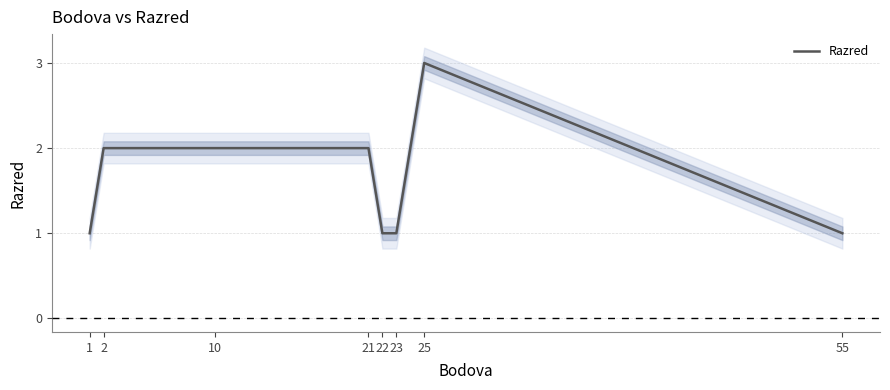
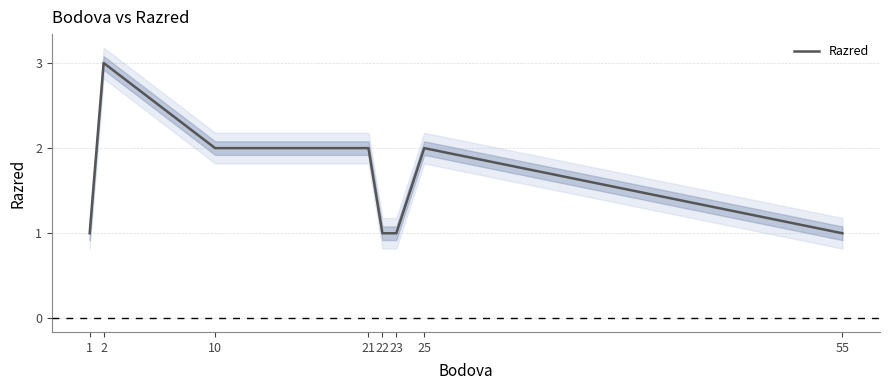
Razred, 2: 2 -> 3
Razred, 25: 3 -> 2
